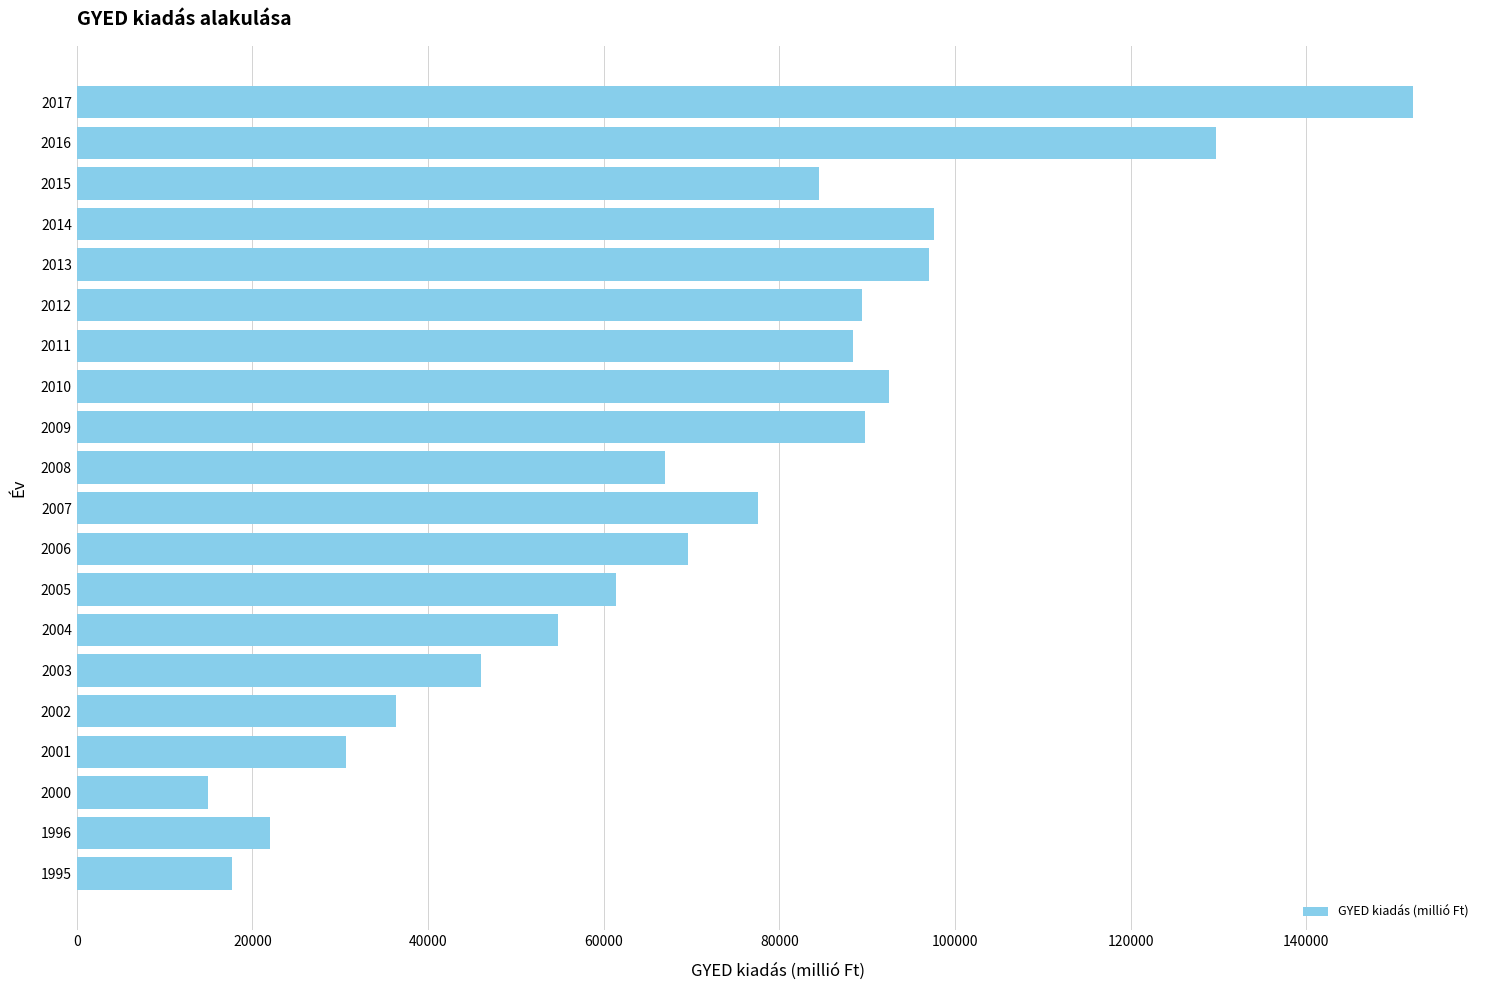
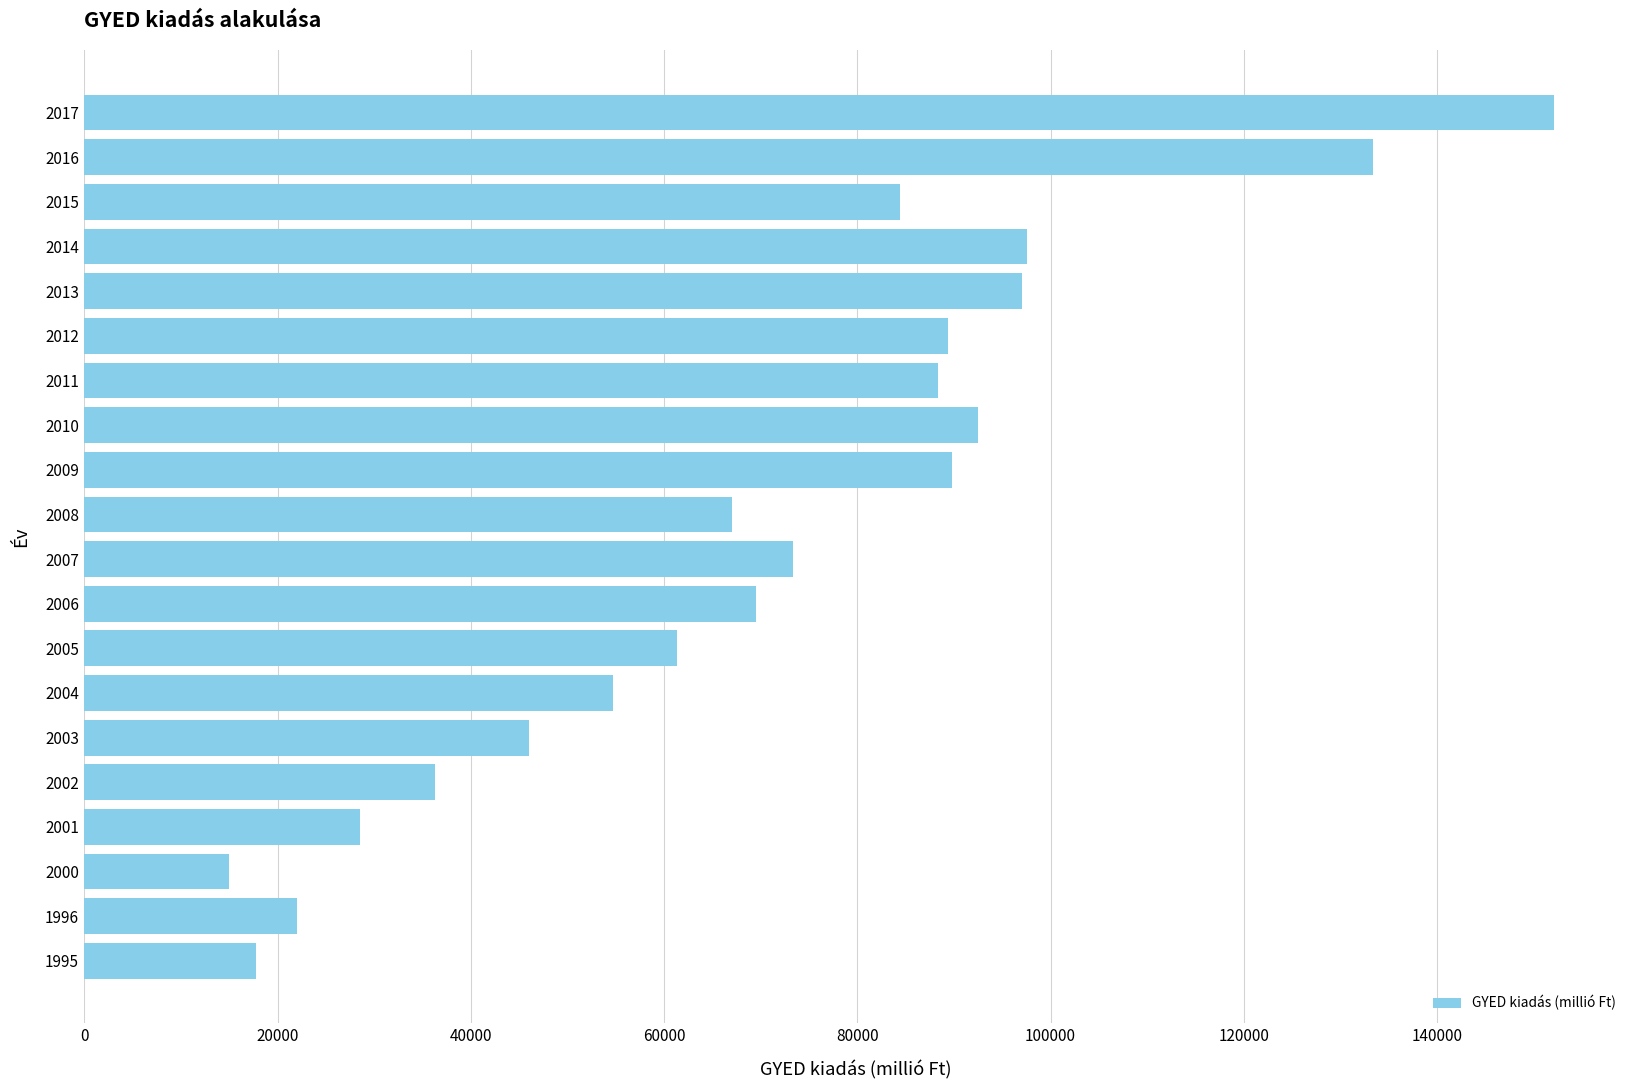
2016: 130000 -> 133000
2007: 78000 -> 73000
2001: 31000 -> 29000
